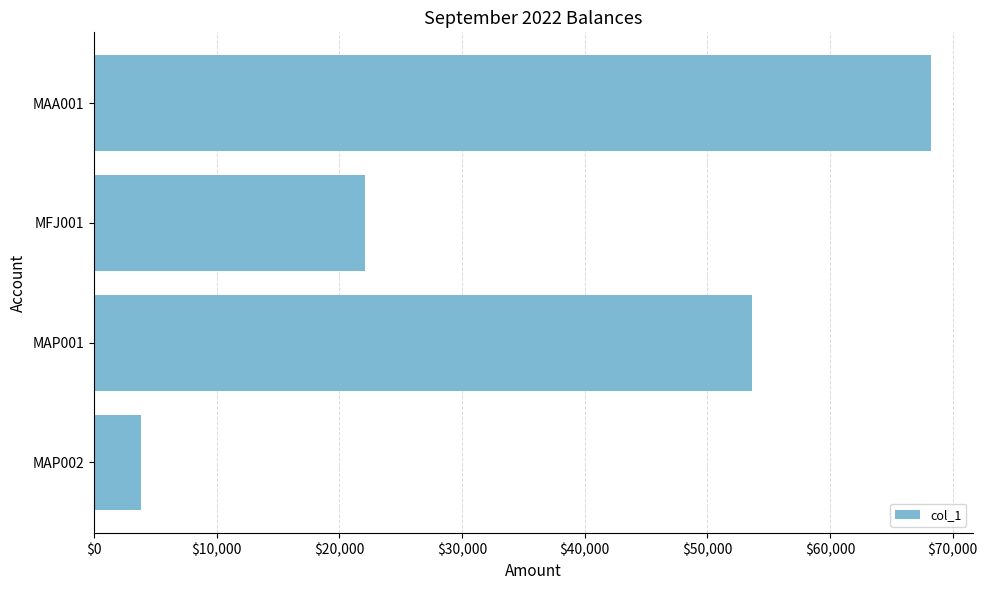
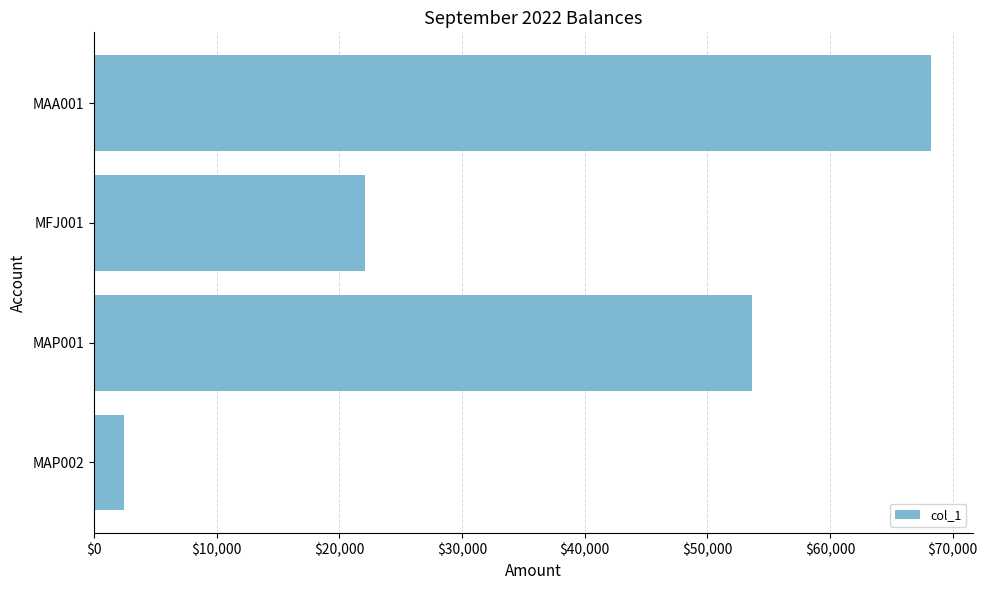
MAP002: $3,800 -> $2,400
